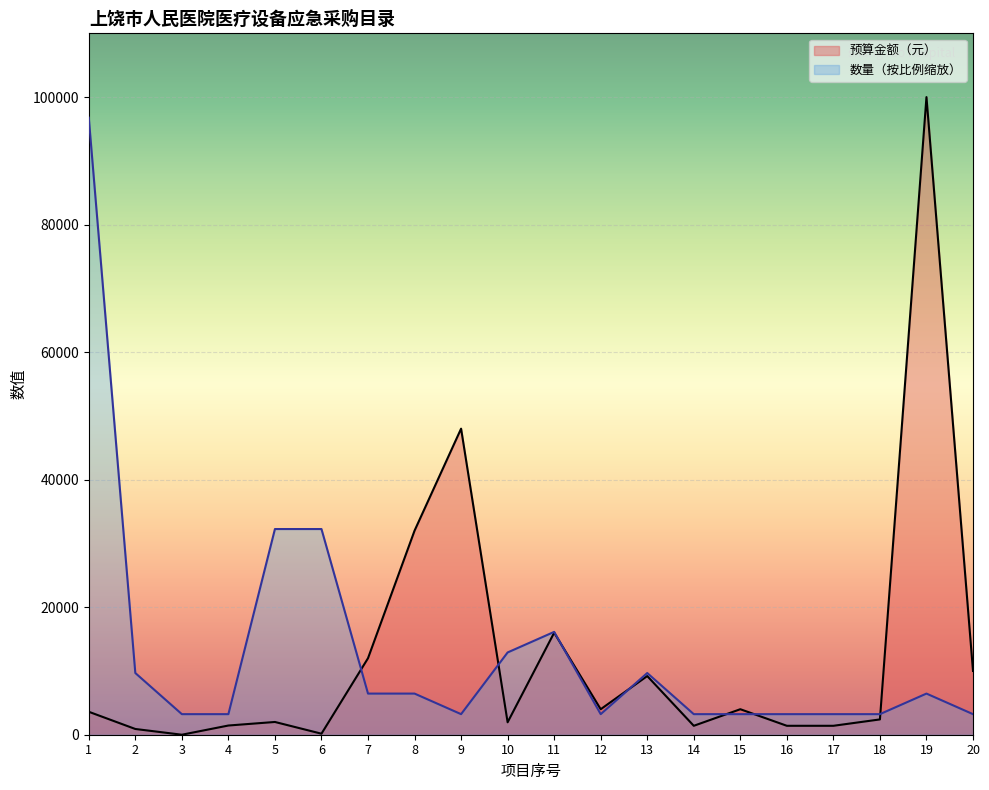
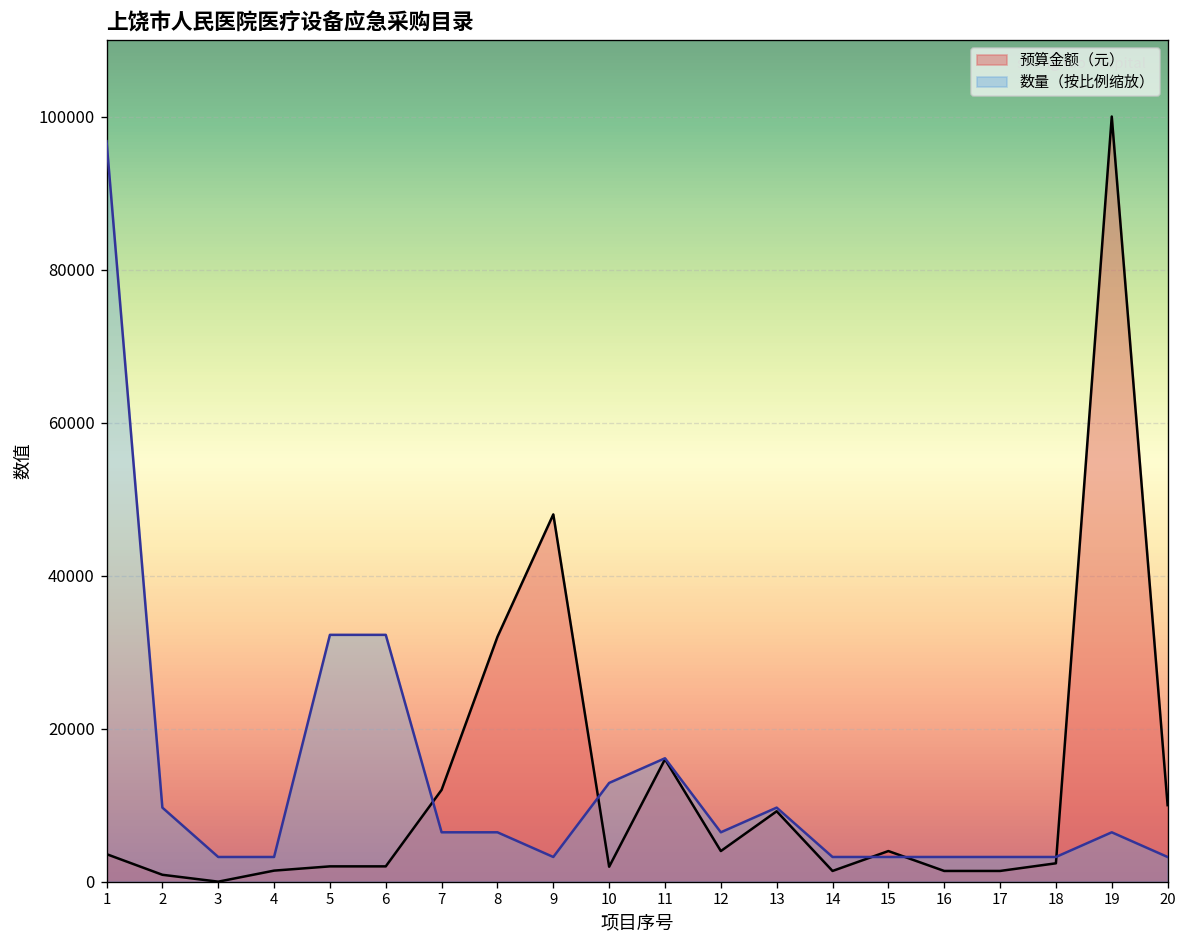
预算金额（元）, 6: 0 -> 2000
数量（按比例缩放）, 12: 3000 -> 6000
